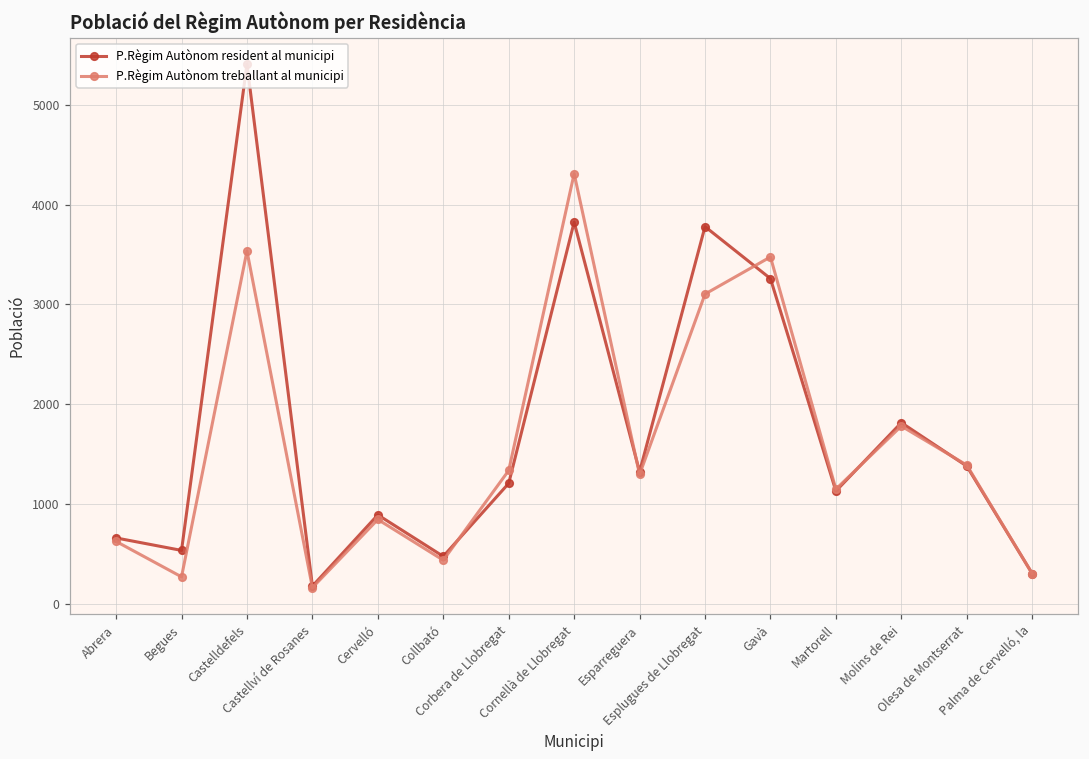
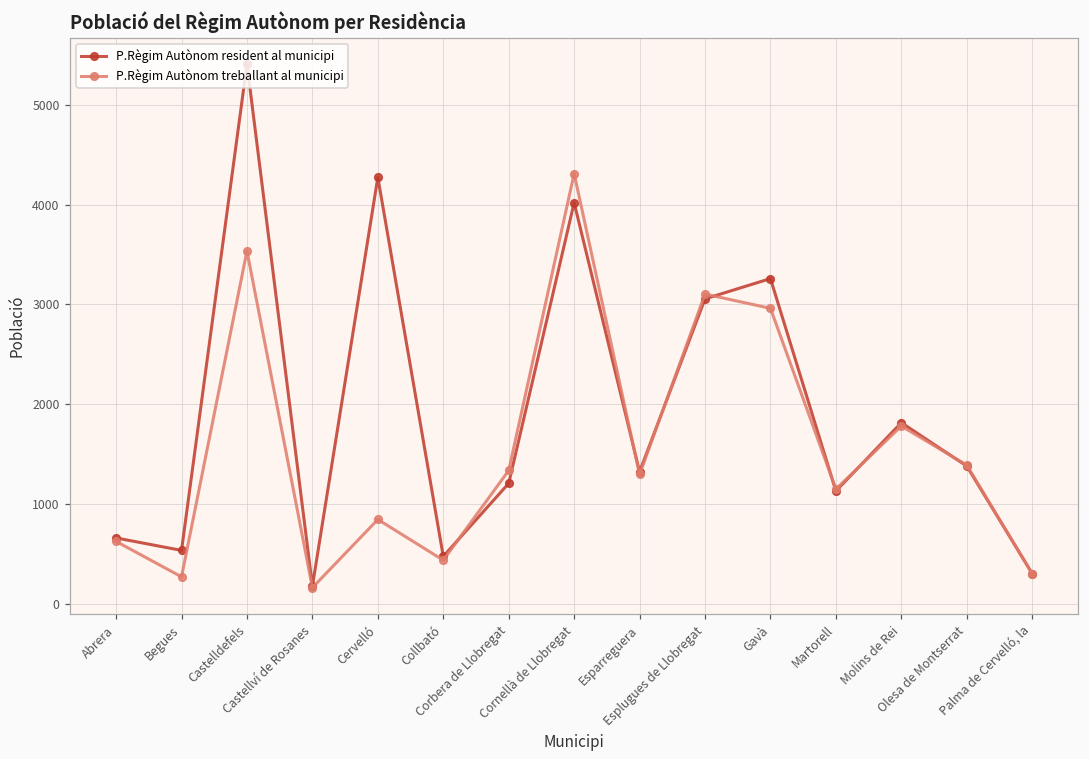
P.Règim Autònom resident al municipi, Cervelló: 900 -> 4300
P.Règim Autònom resident al municipi, Cornellà de Llobregat: 3800 -> 4000
P.Règim Autònom resident al municipi, Esplugues de Llobregat: 3800 -> 3100
P.Règim Autònom treballant al municipi, Gavà: 3500 -> 3000
